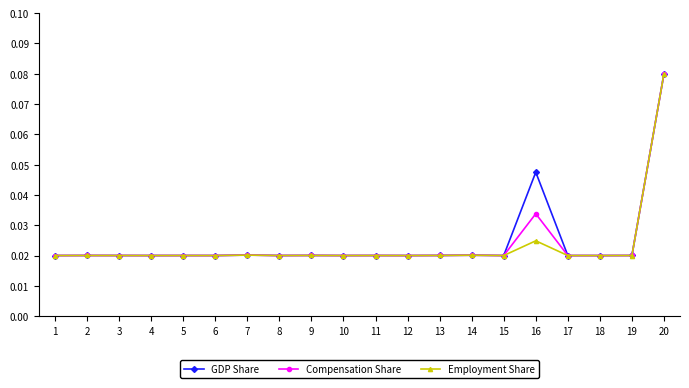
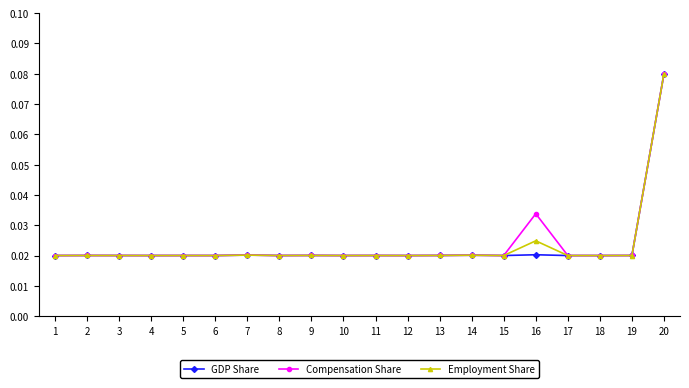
GDP Share, 16: 0.048 -> 0.020
